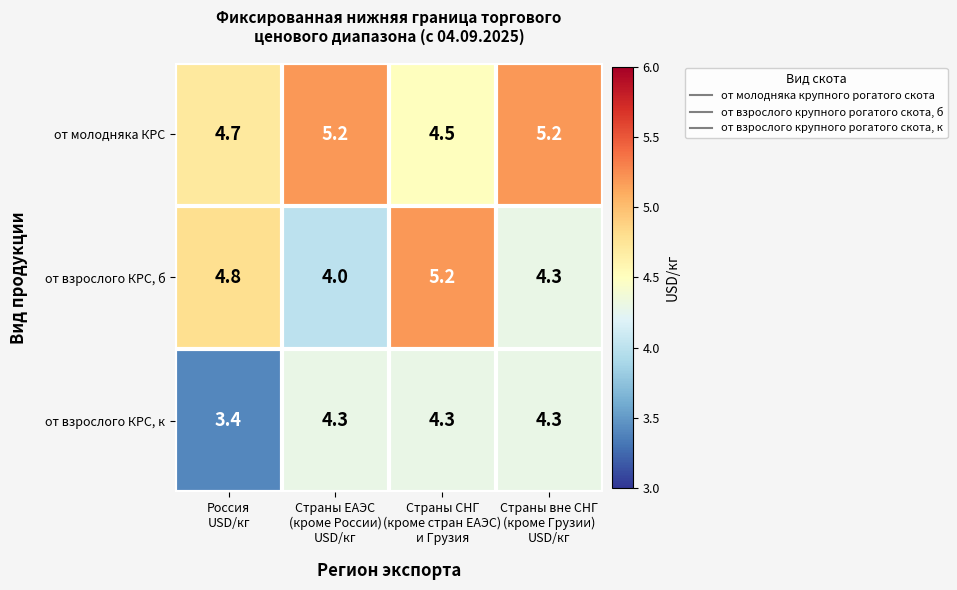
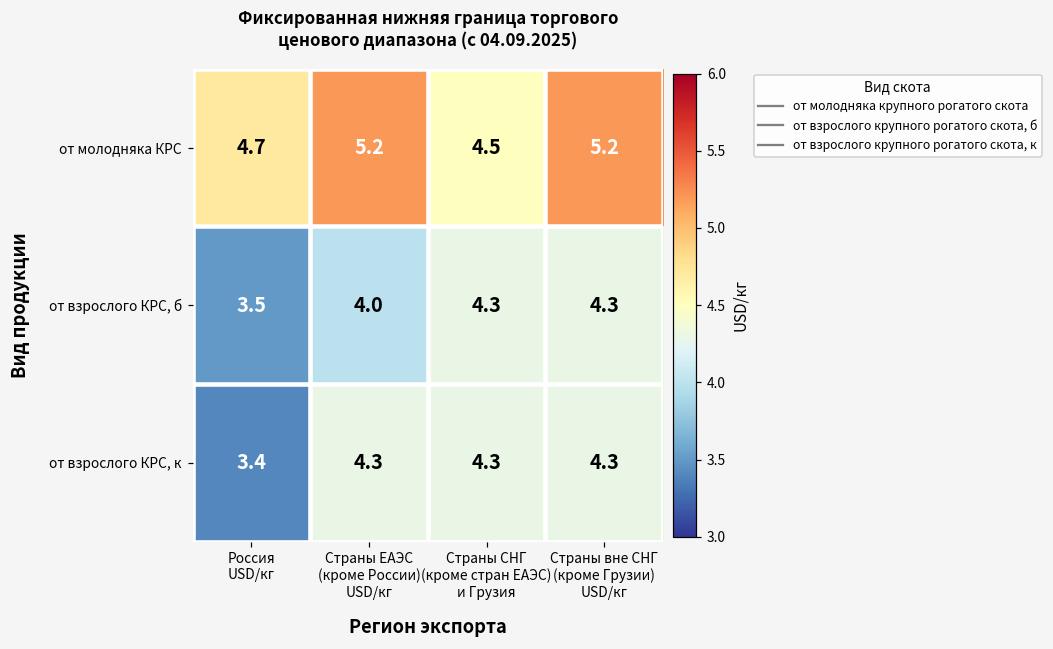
от взрослого КРС, б, Россия USD/кг: 4.8 -> 3.5
от взрослого КРС, б, Страны СНГ (кроме стран ЕАЭС) и Грузия: 5.2 -> 4.3
